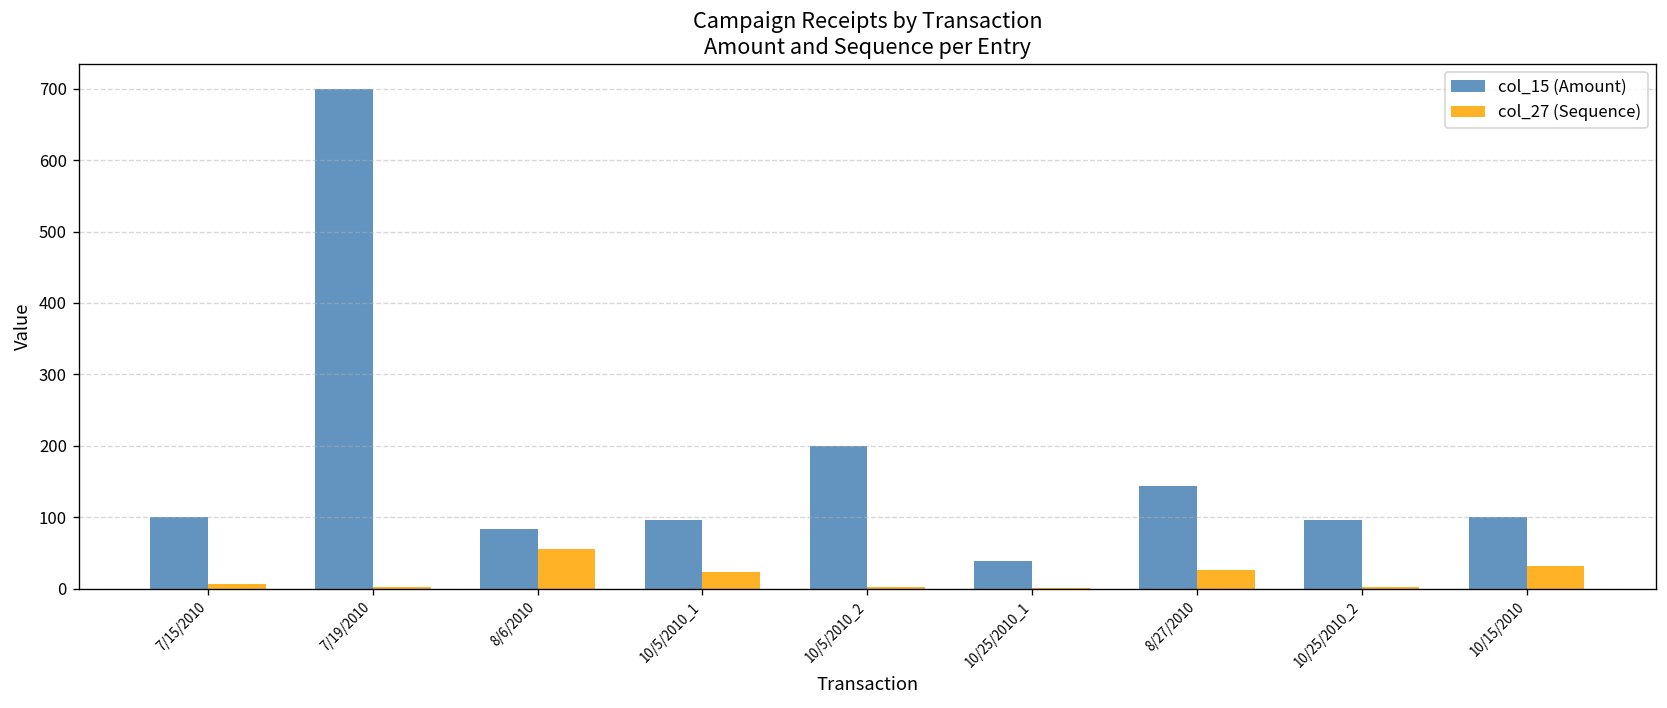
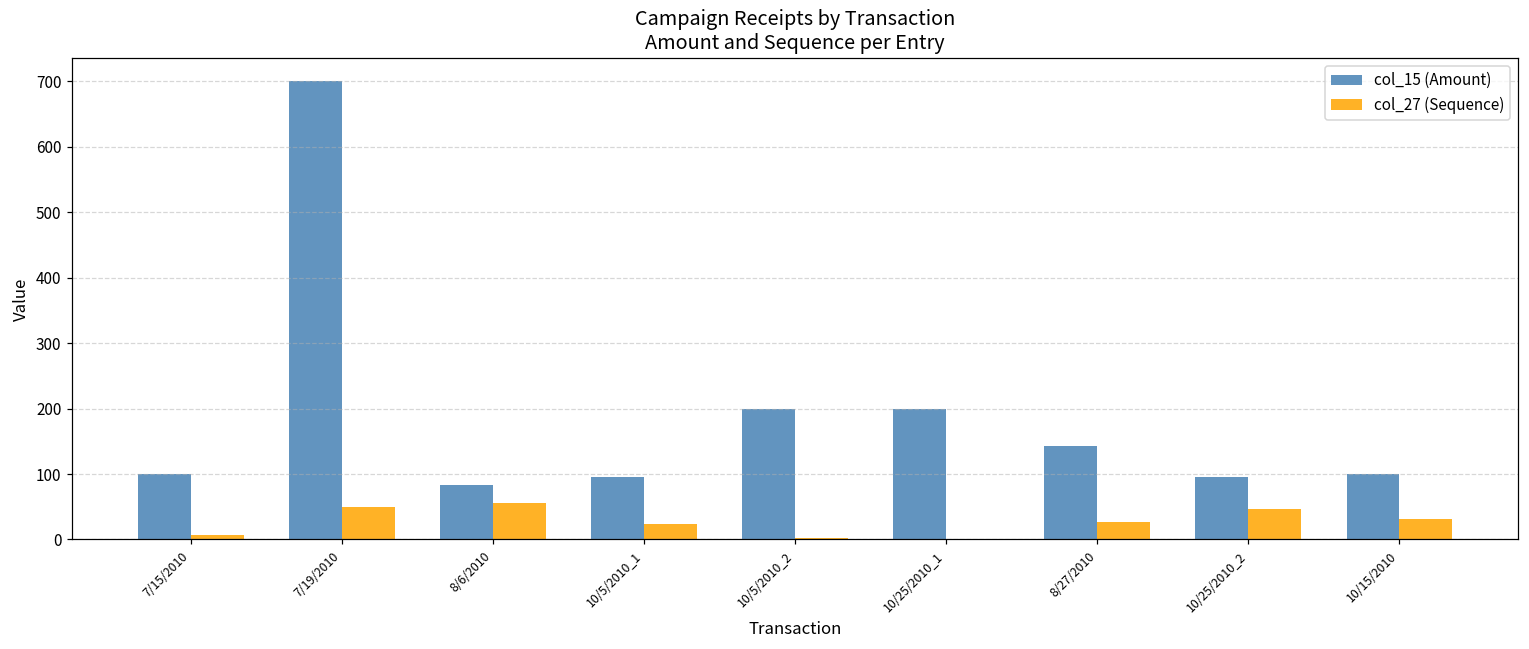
col_27 (Sequence), 7/19/2010: 0 -> 50
col_15 (Amount), 10/25/2010_1: 40 -> 200
col_27 (Sequence), 10/25/2010_2: 0 -> 50
